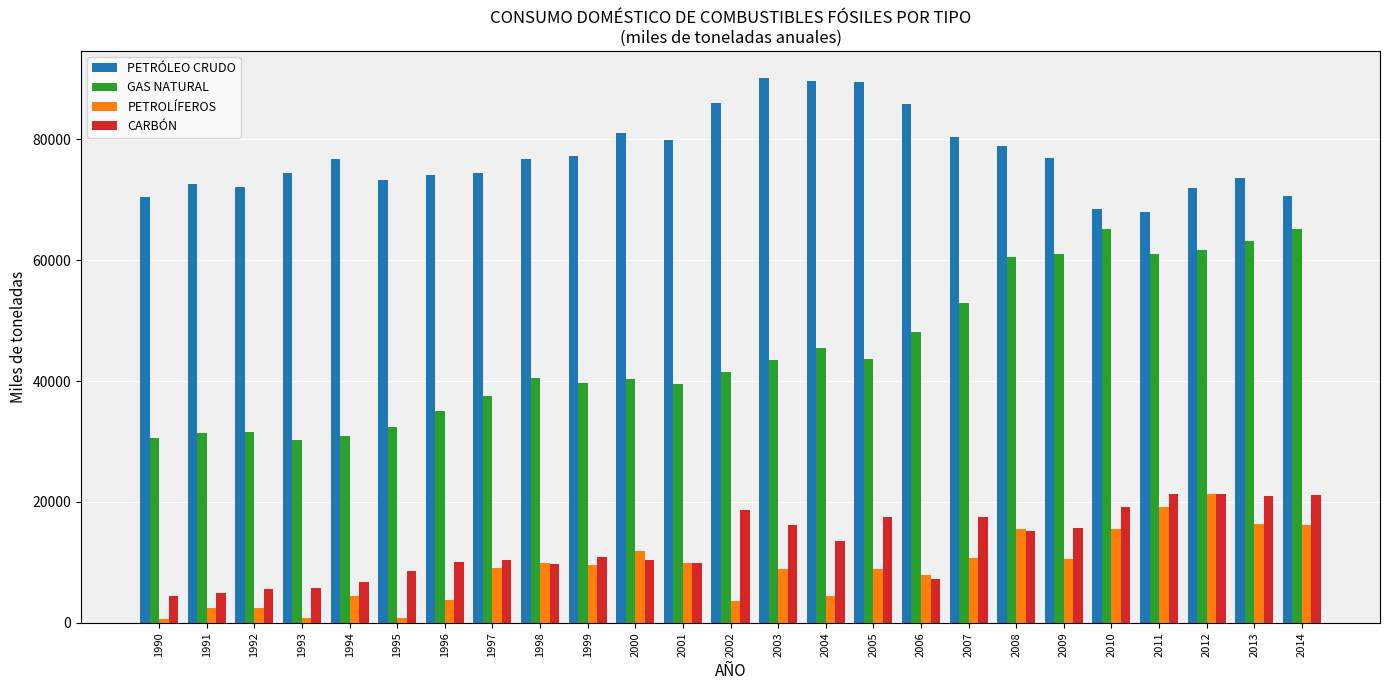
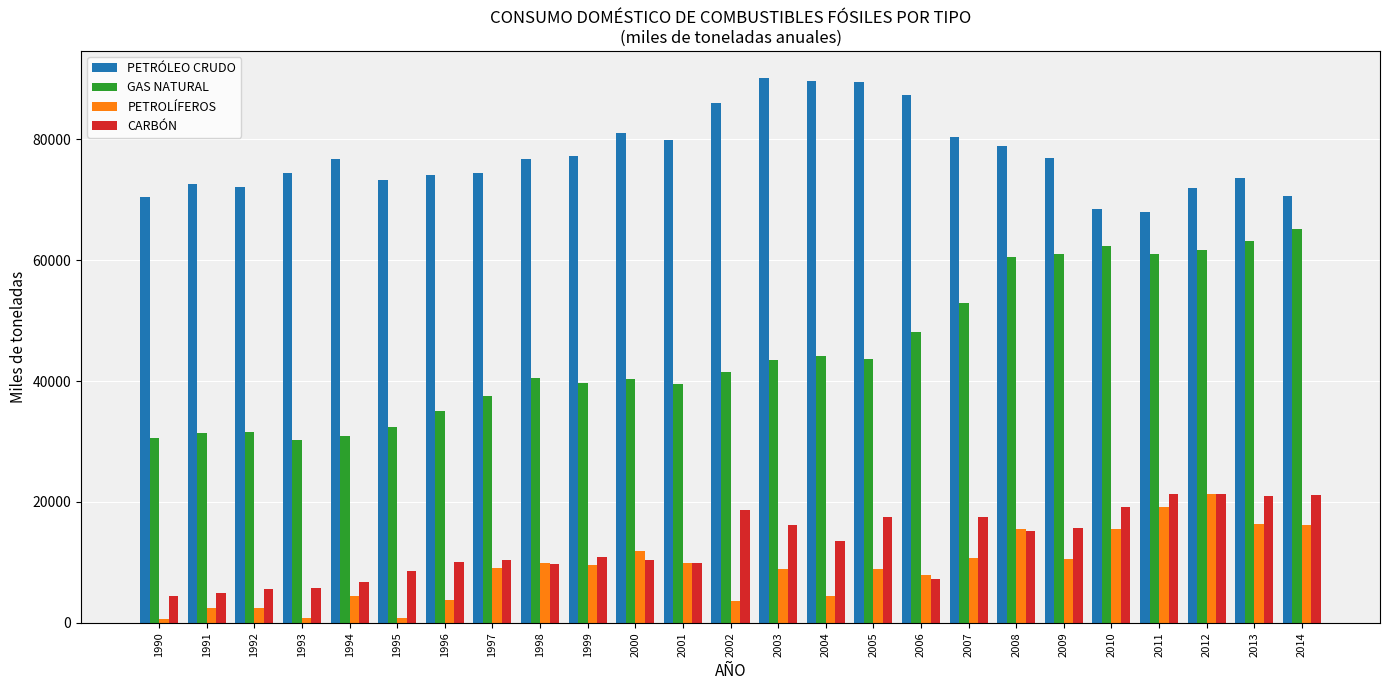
GAS NATURAL, 2004: 46000 -> 44000
PETRÓLEO CRUDO, 2006: 86000 -> 87000
GAS NATURAL, 2010: 65000 -> 62000
